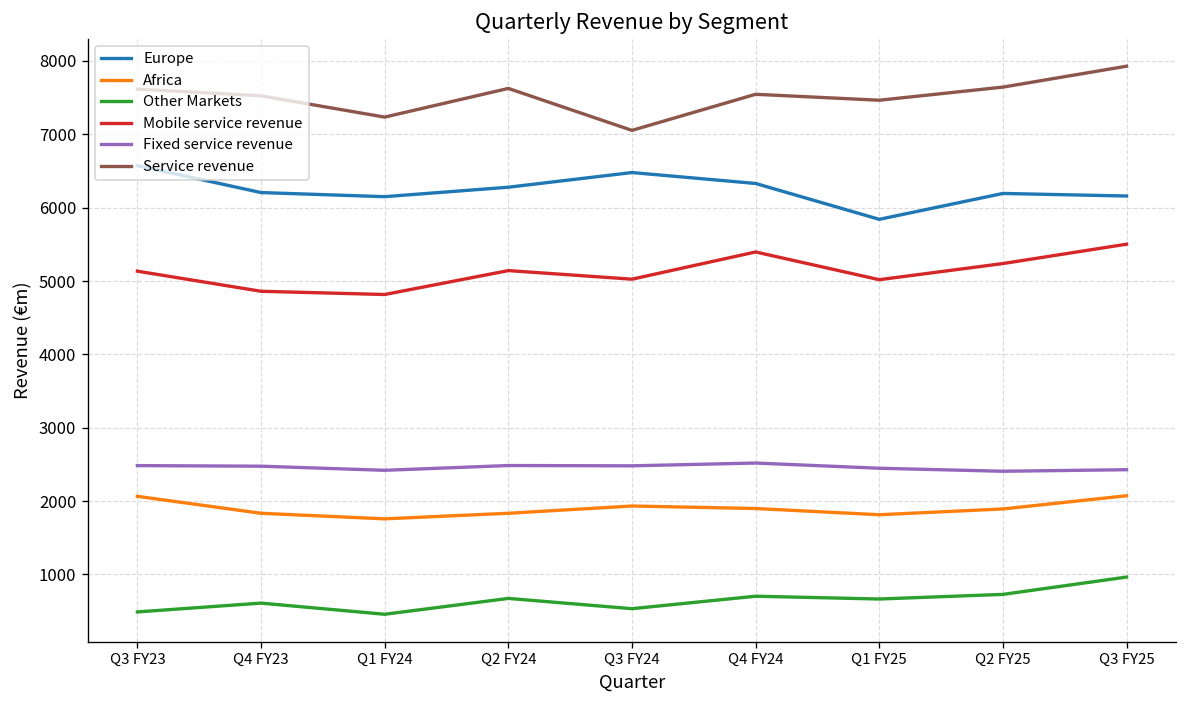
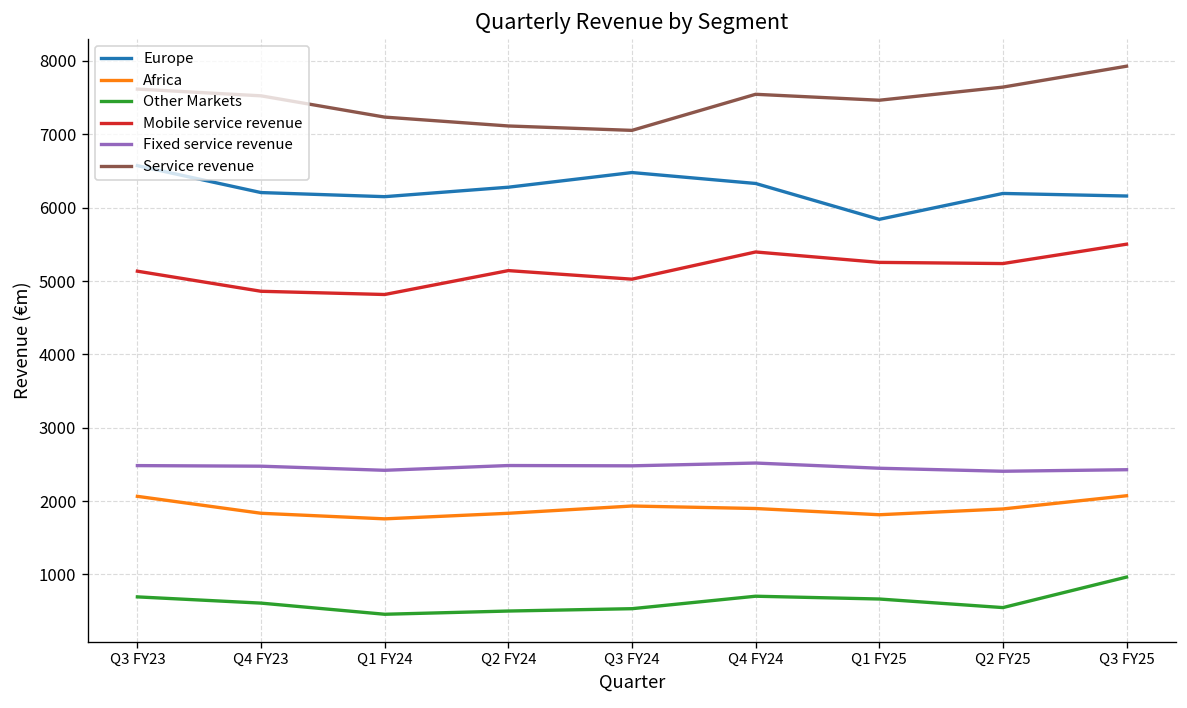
Other Markets, Q3 FY23: 500 -> 700
Other Markets, Q2 FY24: 700 -> 500
Service revenue, Q2 FY24: 7600 -> 7100
Mobile service revenue, Q1 FY25: 5000 -> 5300
Other Markets, Q2 FY25: 700 -> 500
